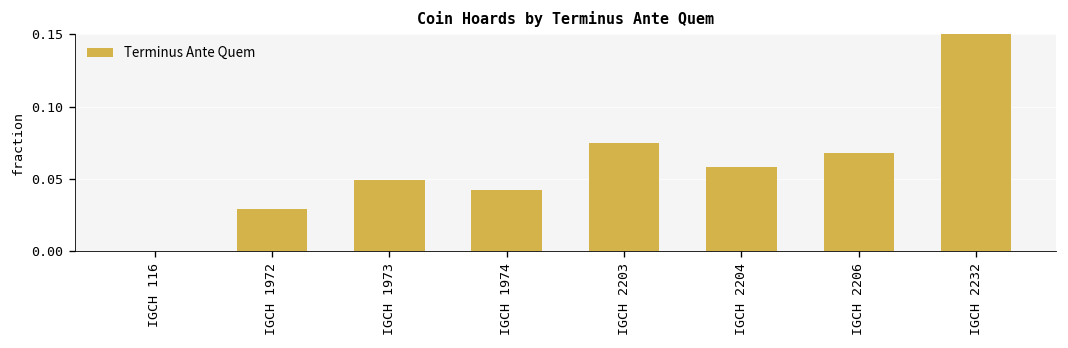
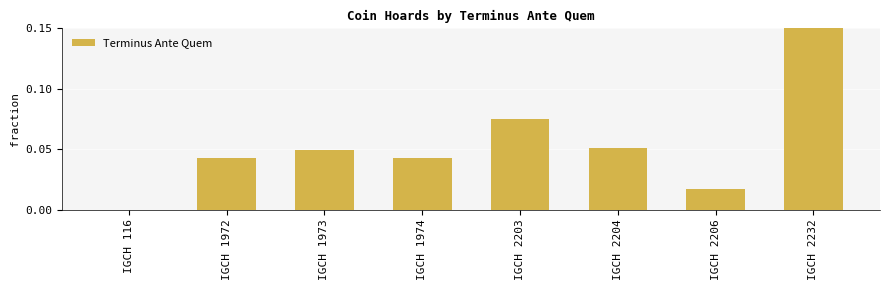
IGCH 1972: 0.029 -> 0.043
IGCH 2204: 0.058 -> 0.051
IGCH 2206: 0.068 -> 0.017
